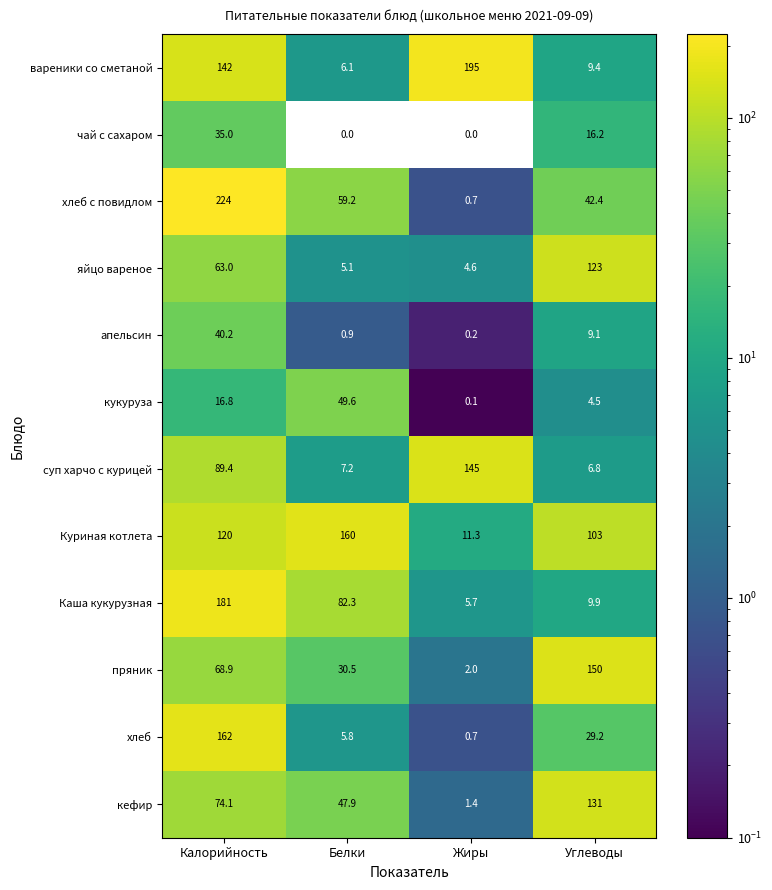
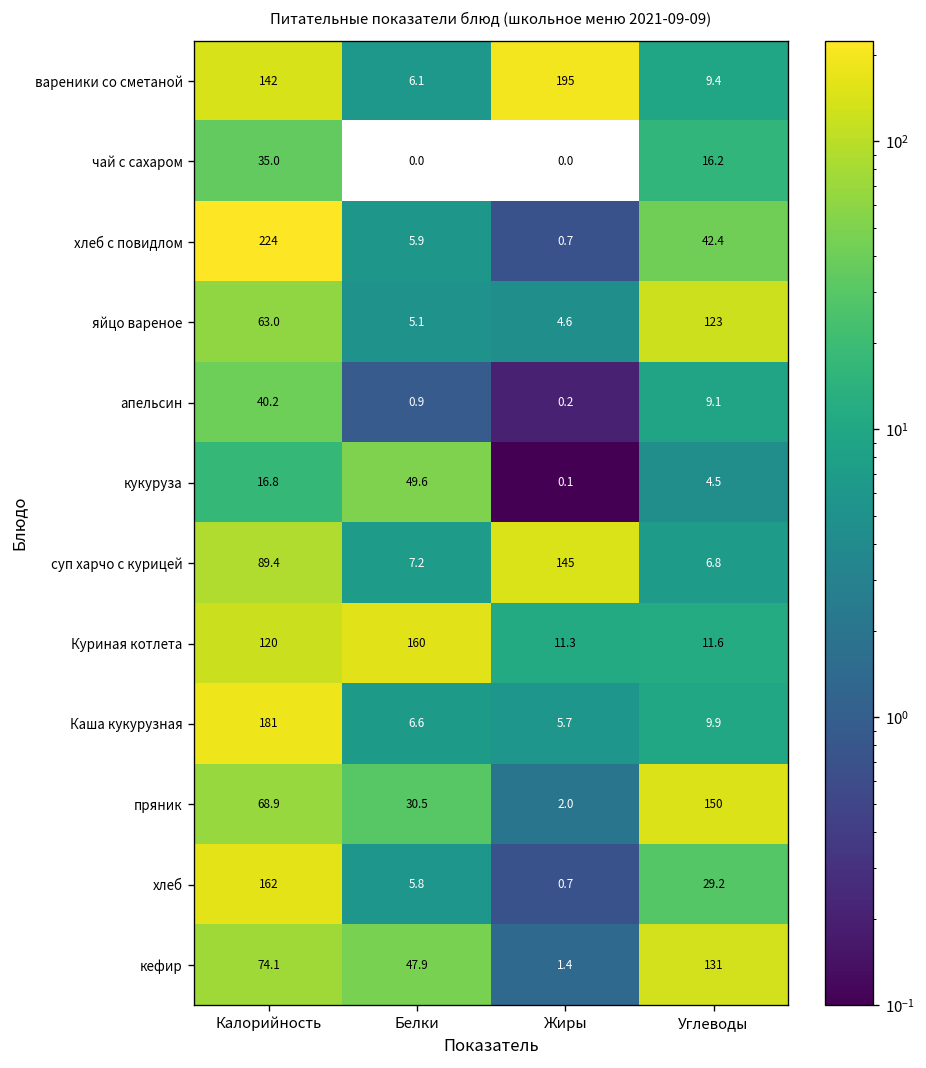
хлеб с повидлом, Белки: 59.2 -> 5.9
Куриная котлета, Углеводы: 103 -> 11.6
Каша кукурузная, Белки: 82.3 -> 6.6
